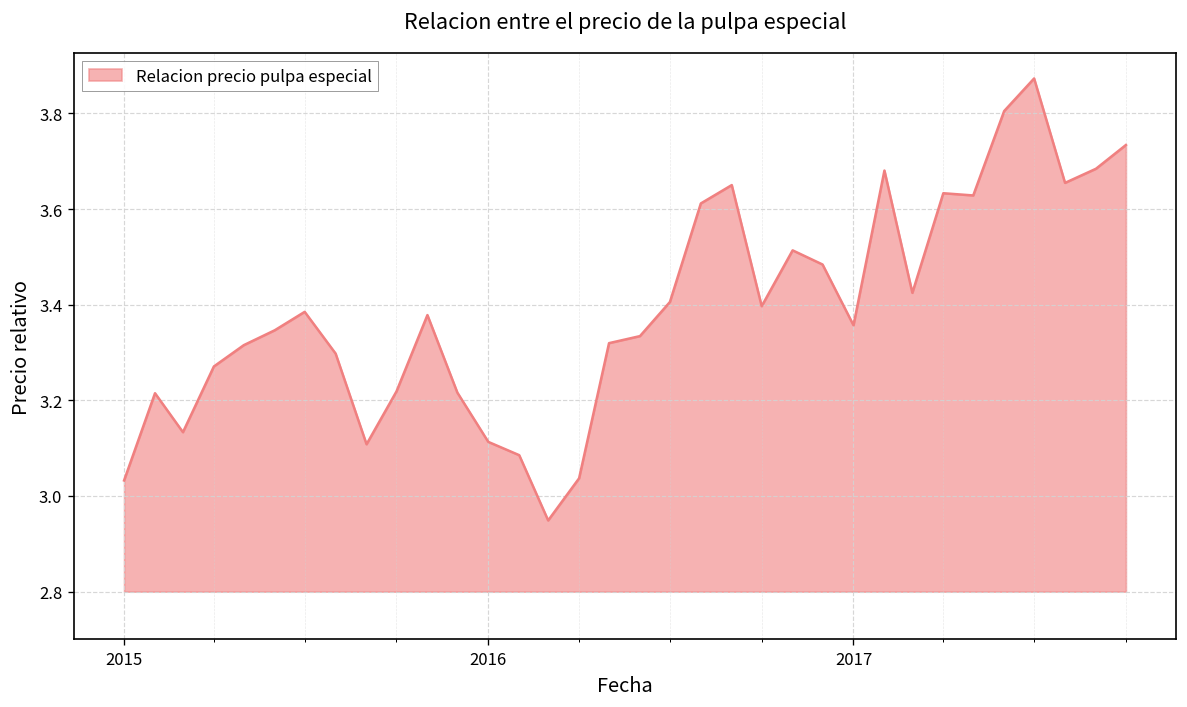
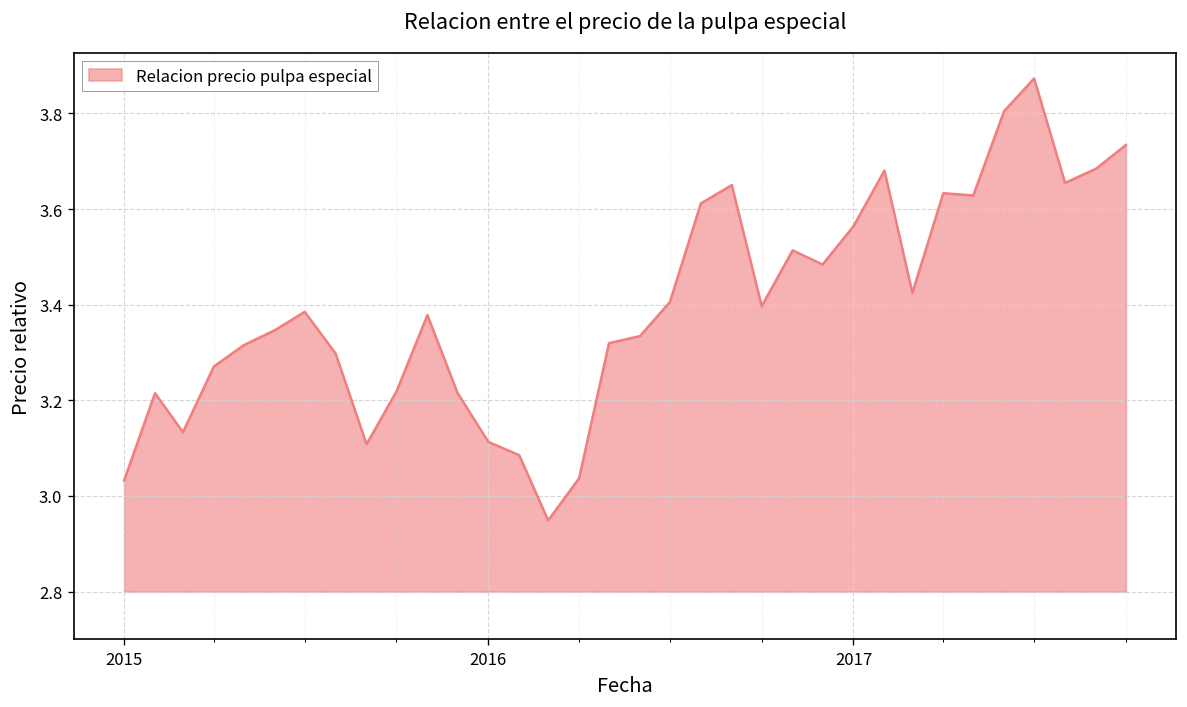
2017: 3.36 -> 3.56
